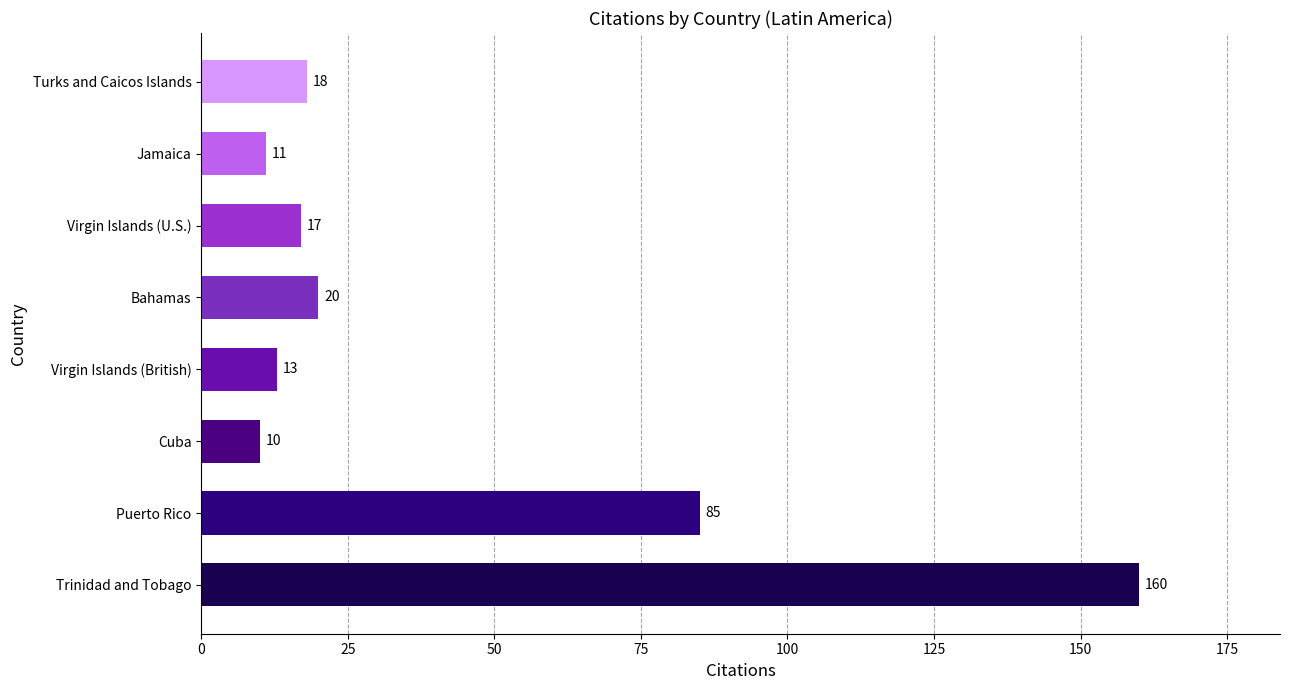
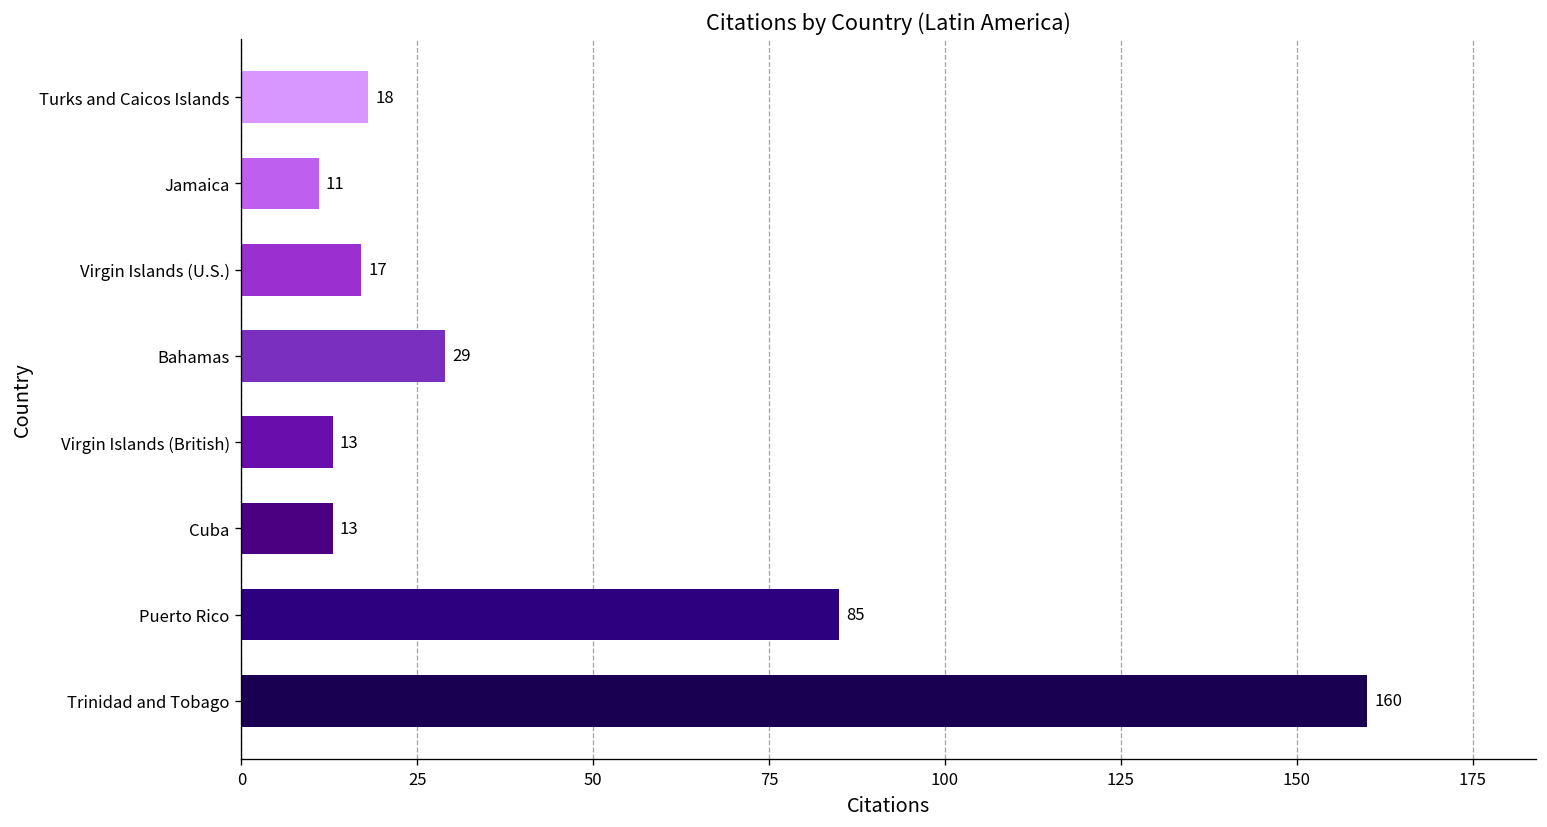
Bahamas: 20 -> 29
Cuba: 10 -> 13
